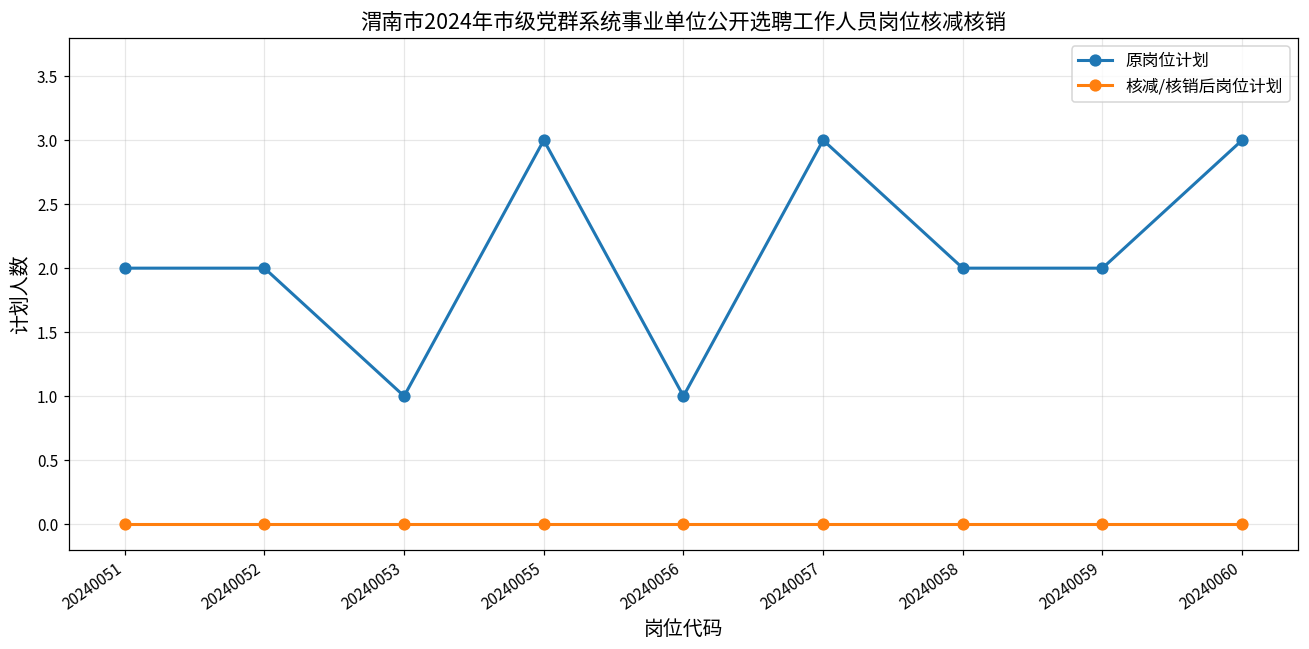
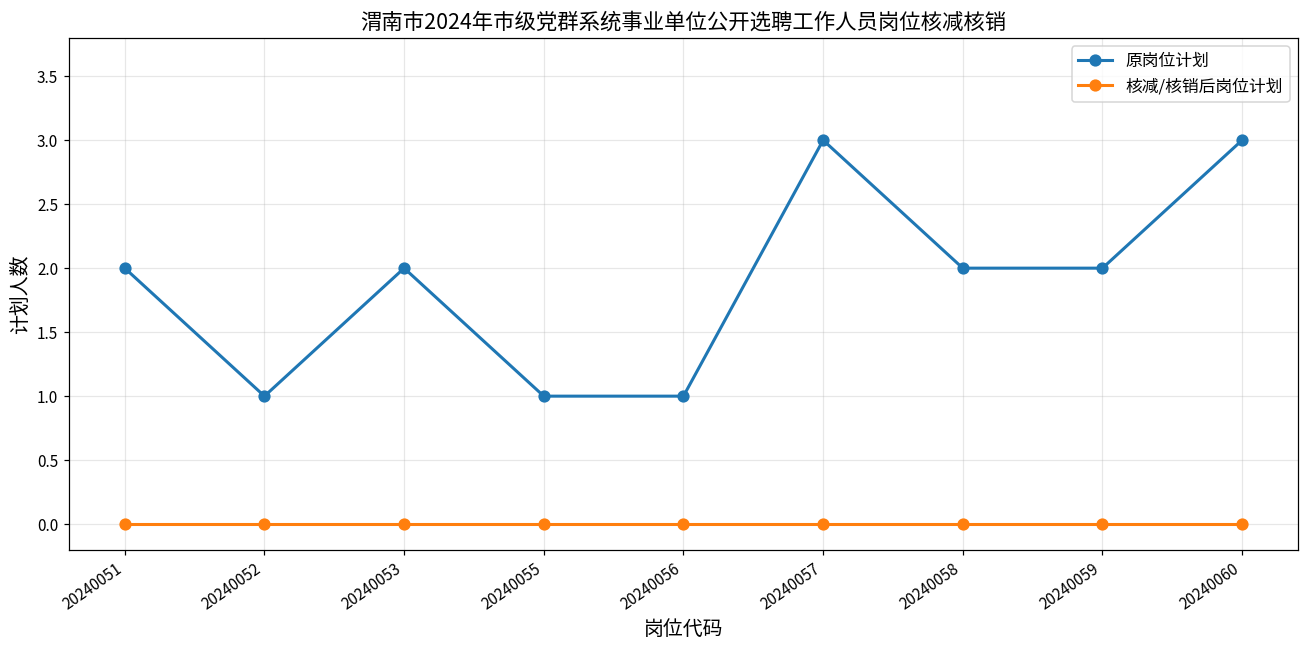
原岗位计划, 20240052: 2 -> 1
原岗位计划, 20240053: 1 -> 2
原岗位计划, 20240055: 3 -> 1
